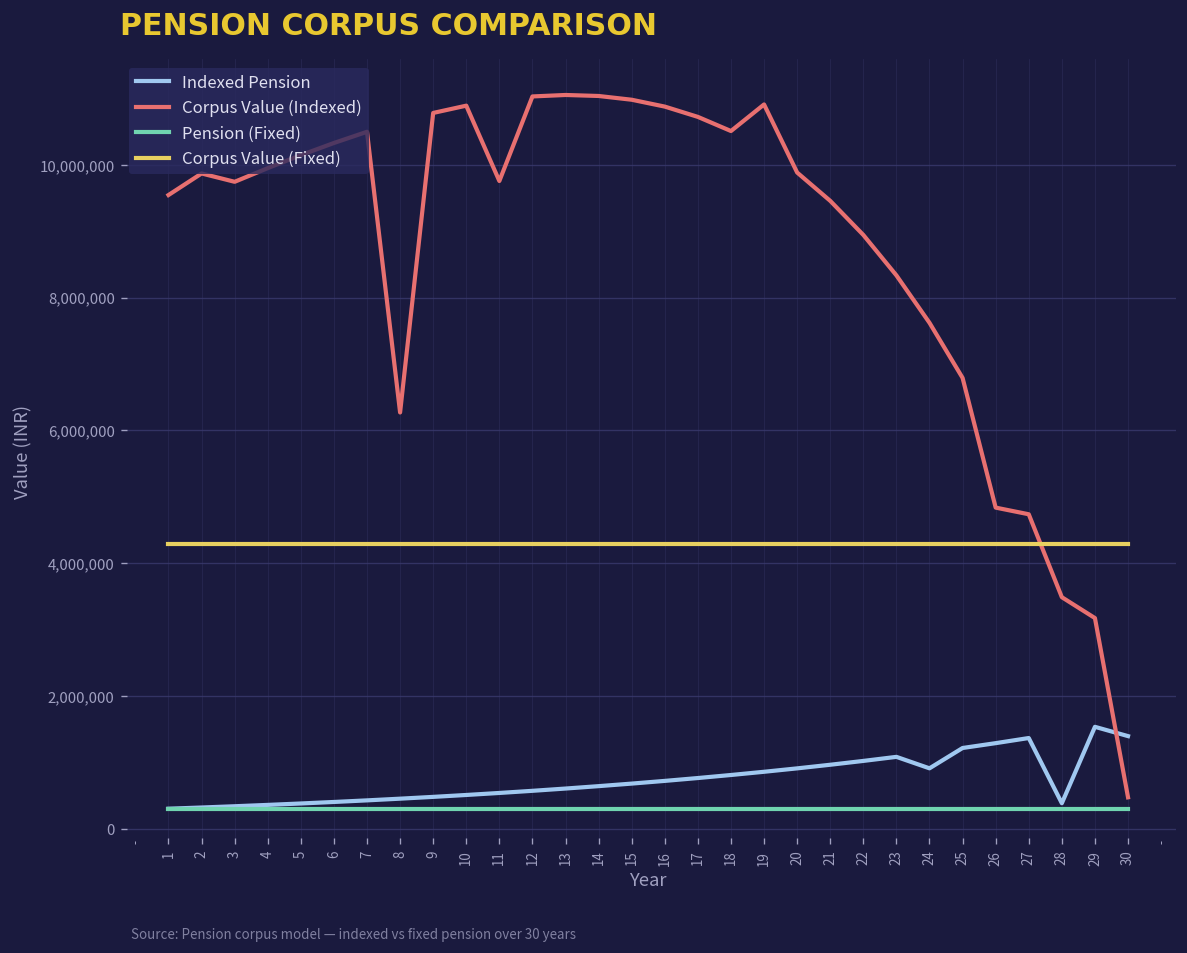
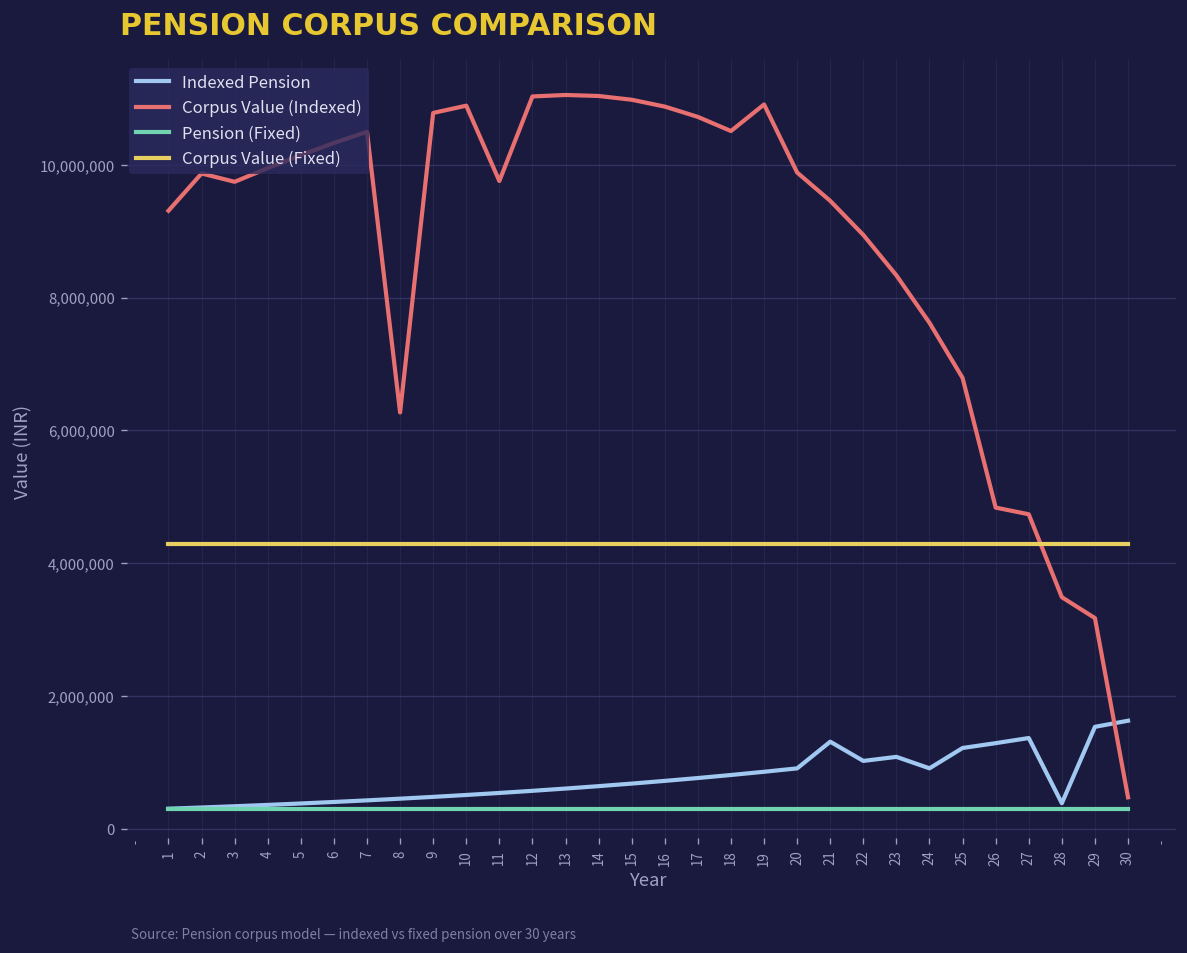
Corpus Value (Indexed), 1: 9,500,000 -> 9,300,000
Indexed Pension, 21: 1,000,000 -> 1,300,000
Indexed Pension, 30: 1,400,000 -> 1,600,000
